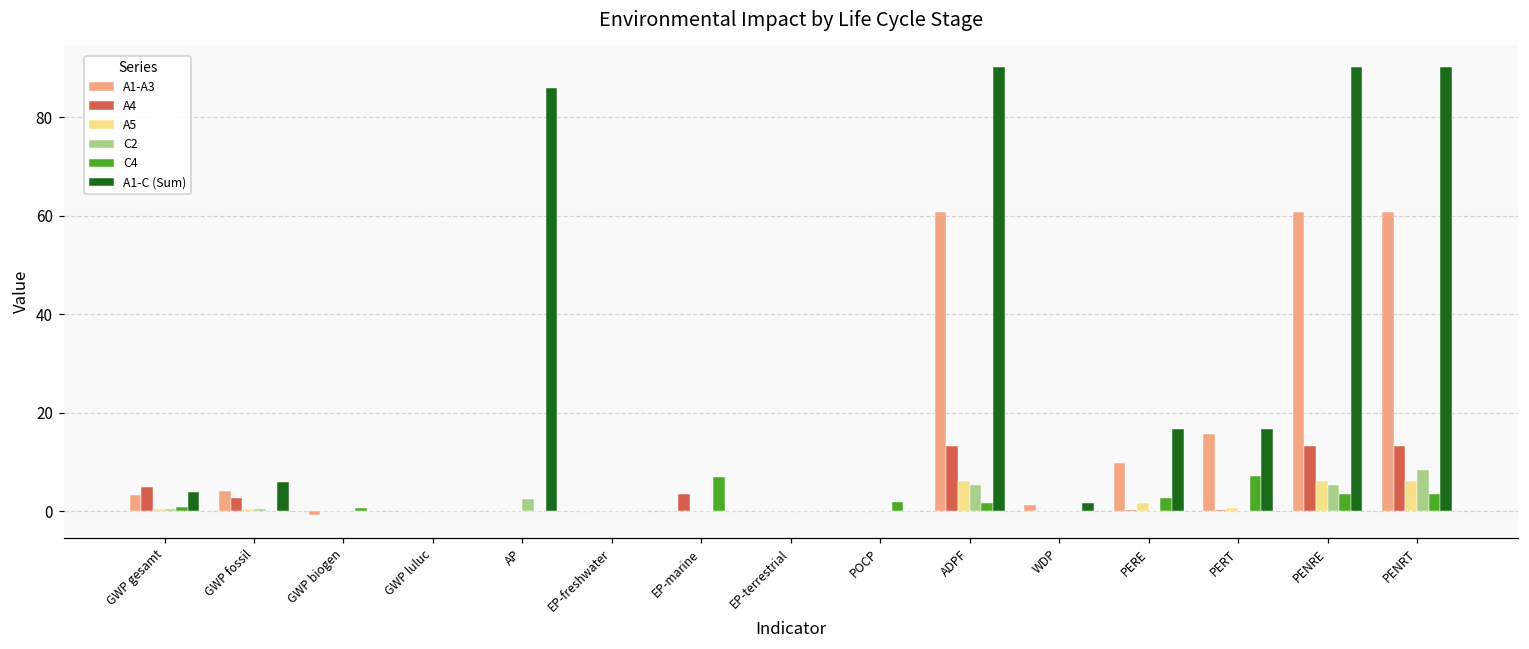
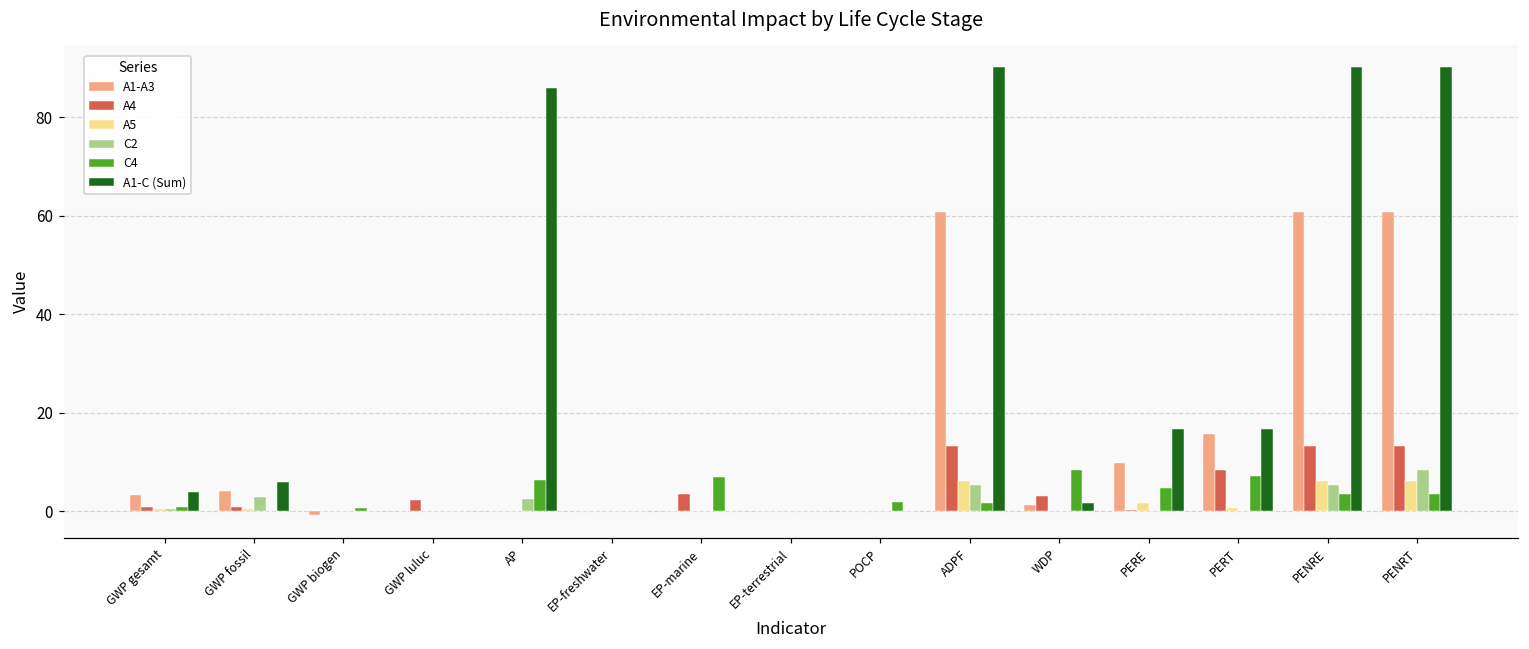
A4, GWP gesamt: 5 -> 1
A4, GWP fossil: 3 -> 1
C2, GWP fossil: 0 -> 3
A4, GWP luluc: 0 -> 2
C4, AP: 0 -> 6
A4, WDP: 0 -> 3
C4, WDP: 0 -> 8
C4, PERE: 3 -> 5
A4, PERT: 0 -> 8
